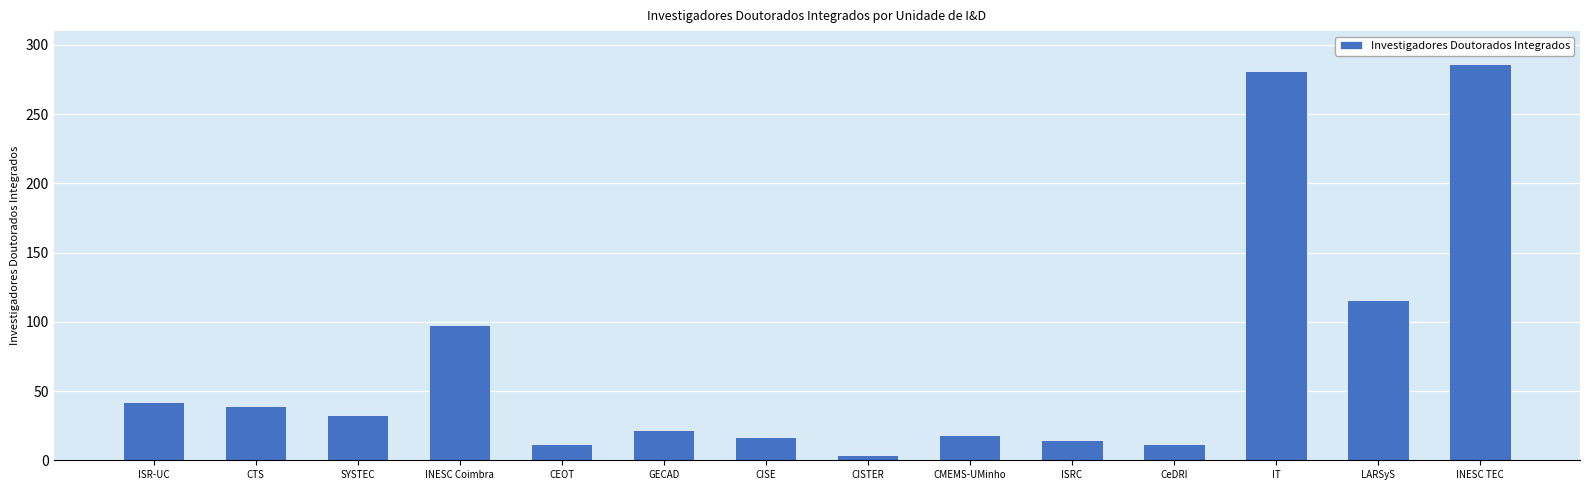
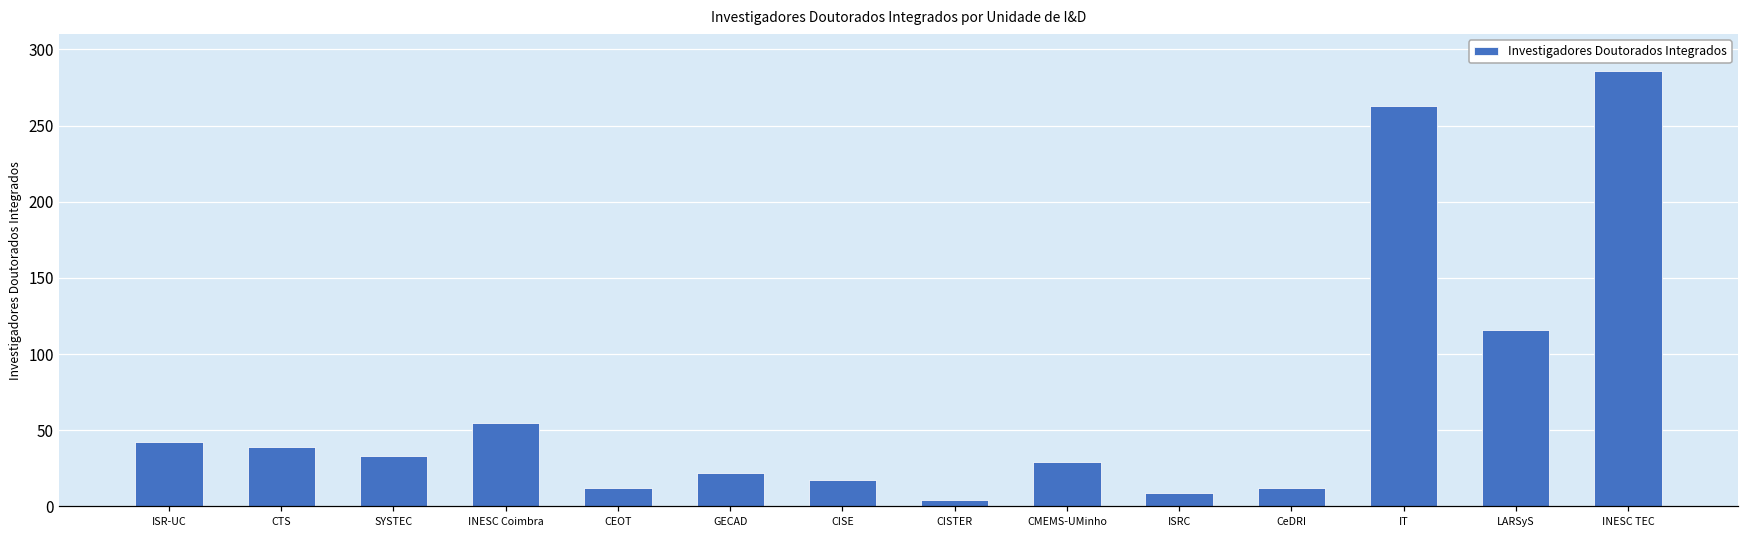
INESC Coimbra: 98 -> 55
CMEMS-UMinho: 18 -> 29
ISRC: 15 -> 9
IT: 281 -> 263
